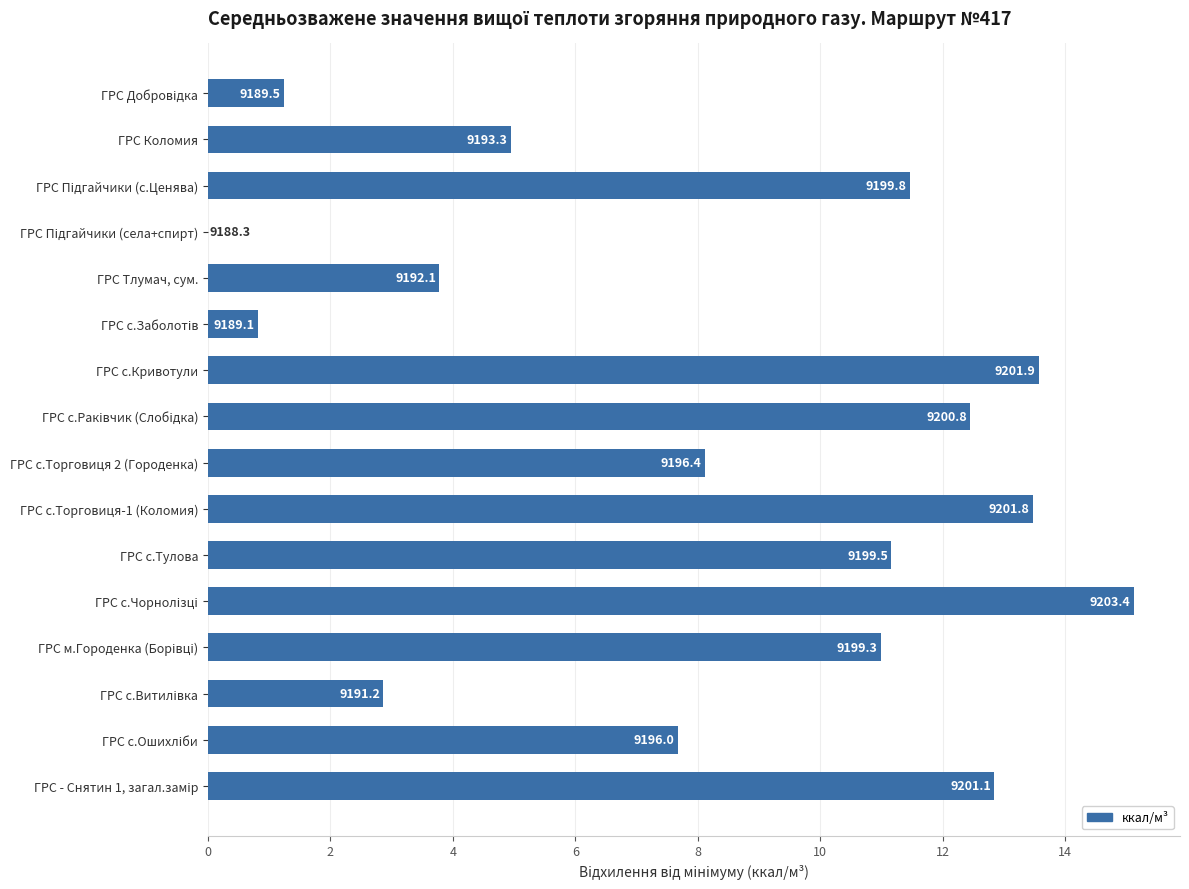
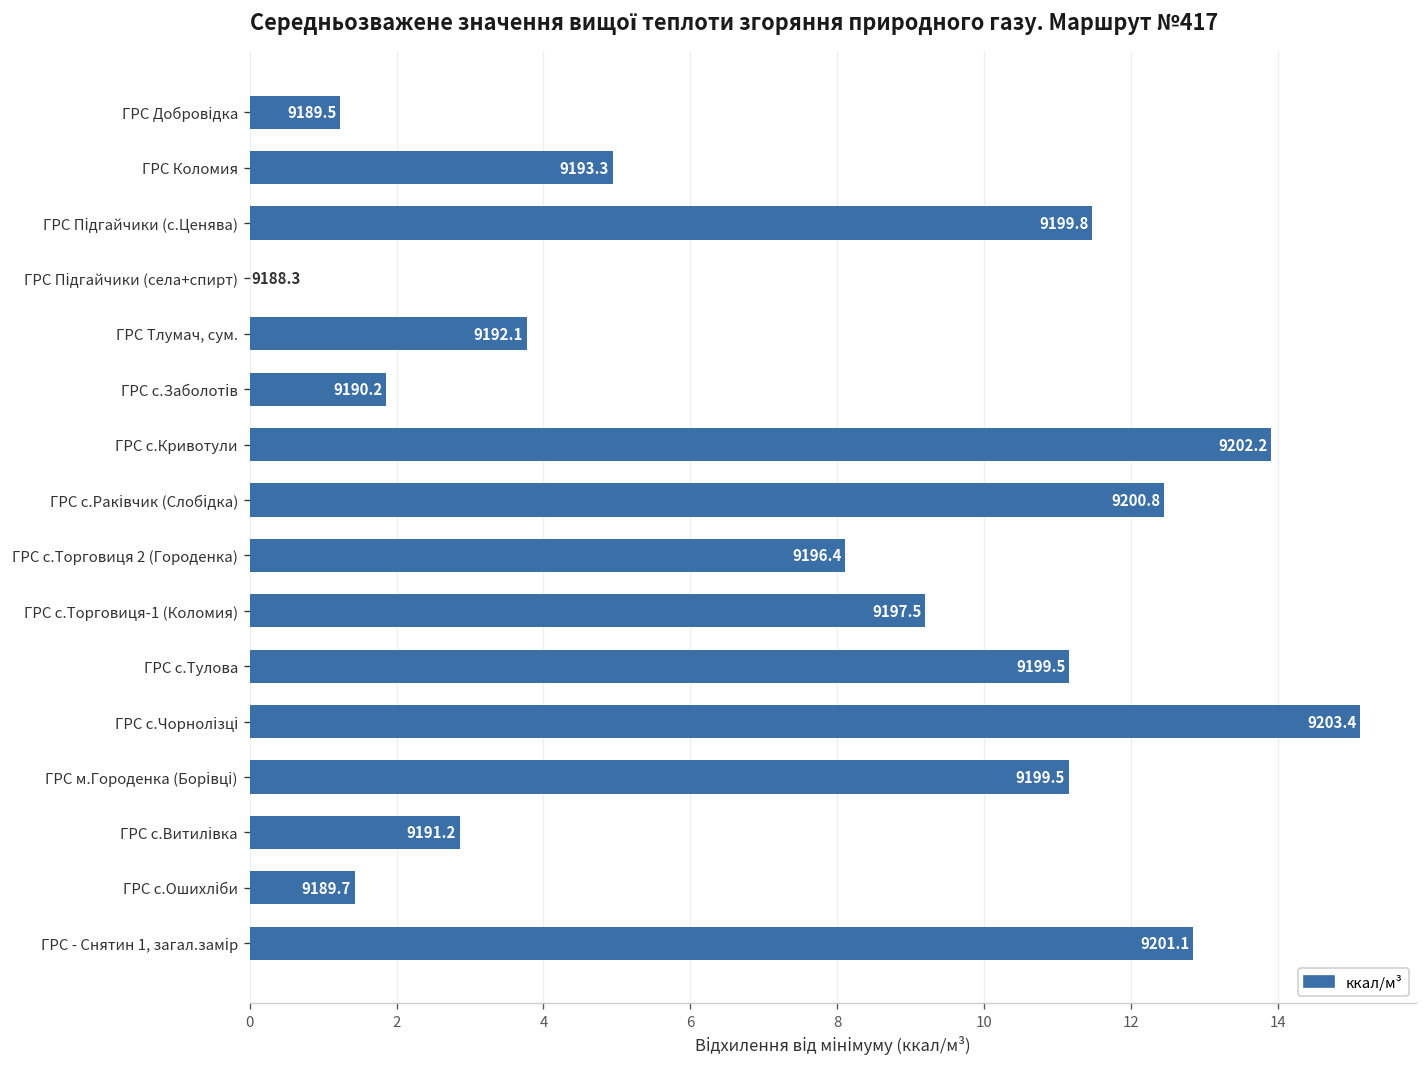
ГРС с.Заболотів: 9189.1 -> 9190.2
ГРС с.Кривотули: 9201.9 -> 9202.2
ГРС с.Торговиця-1 (Коломия): 9201.8 -> 9197.5
ГРС м.Городенка (Борівці): 9199.3 -> 9199.5
ГРС с.Ошихліби: 9196.0 -> 9189.7
